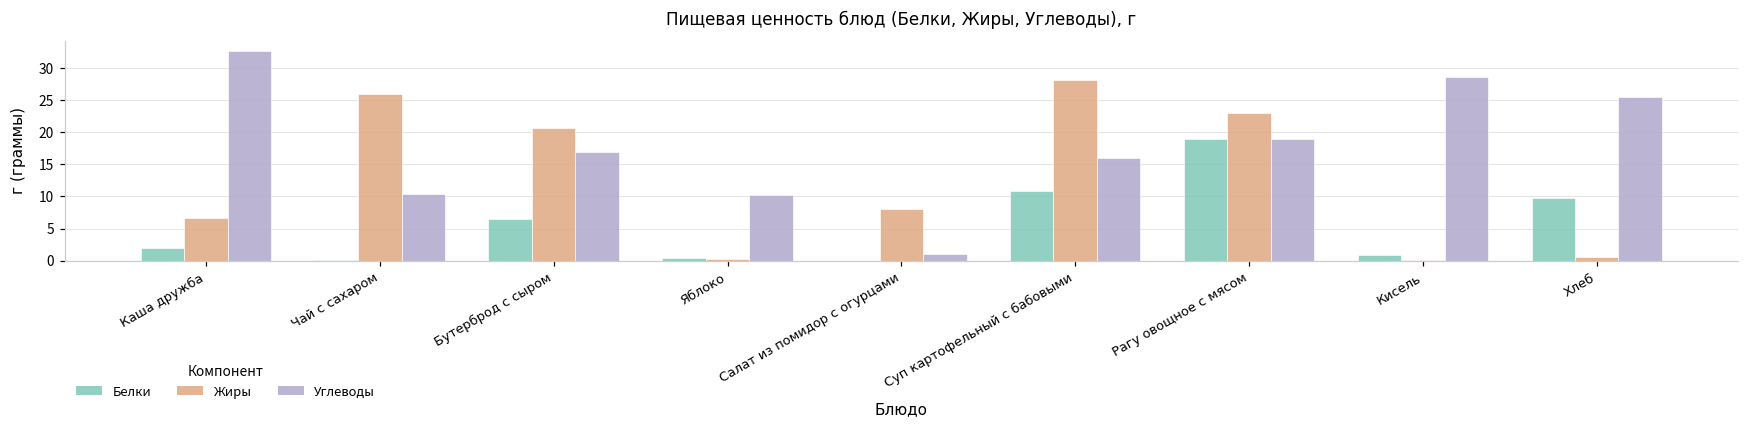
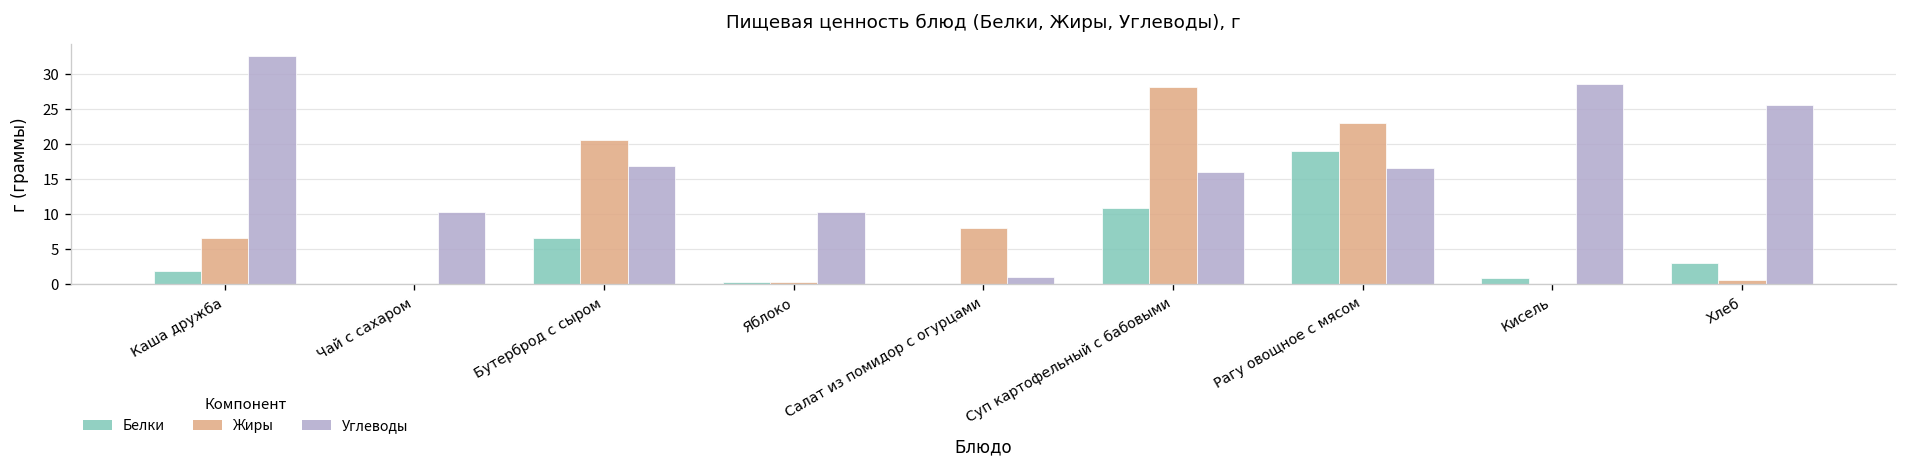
Жиры, Чай с сахаром: 26 -> 0
Углеводы, Рагу овощное с мясом: 19 -> 17
Белки, Хлеб: 10 -> 3
